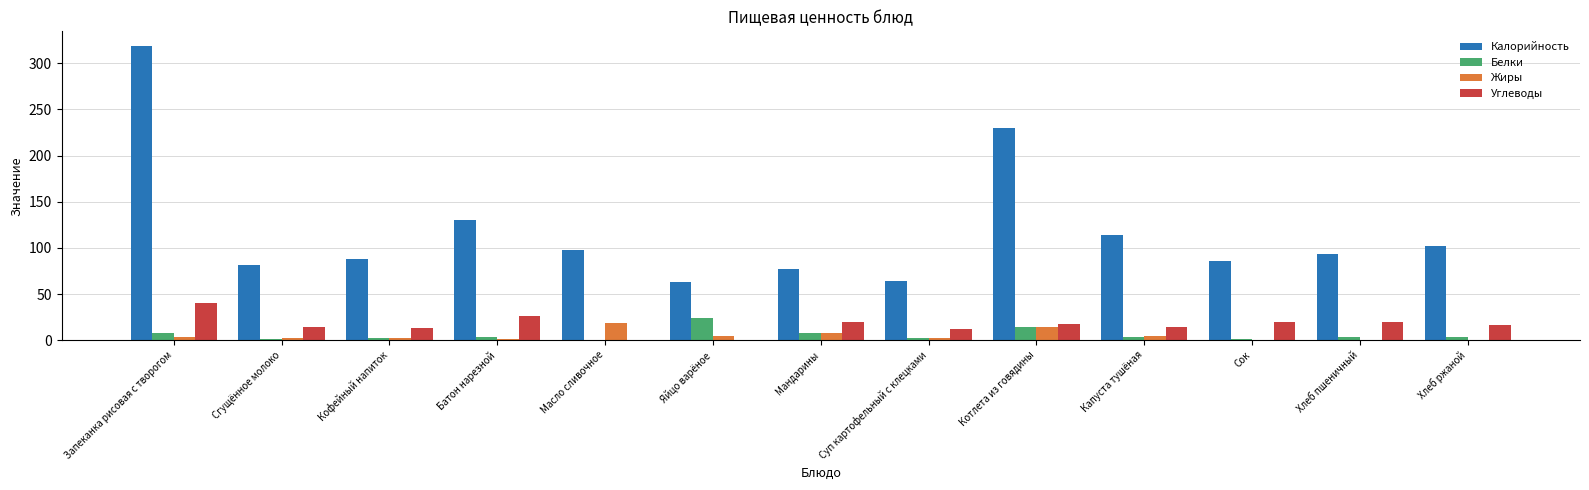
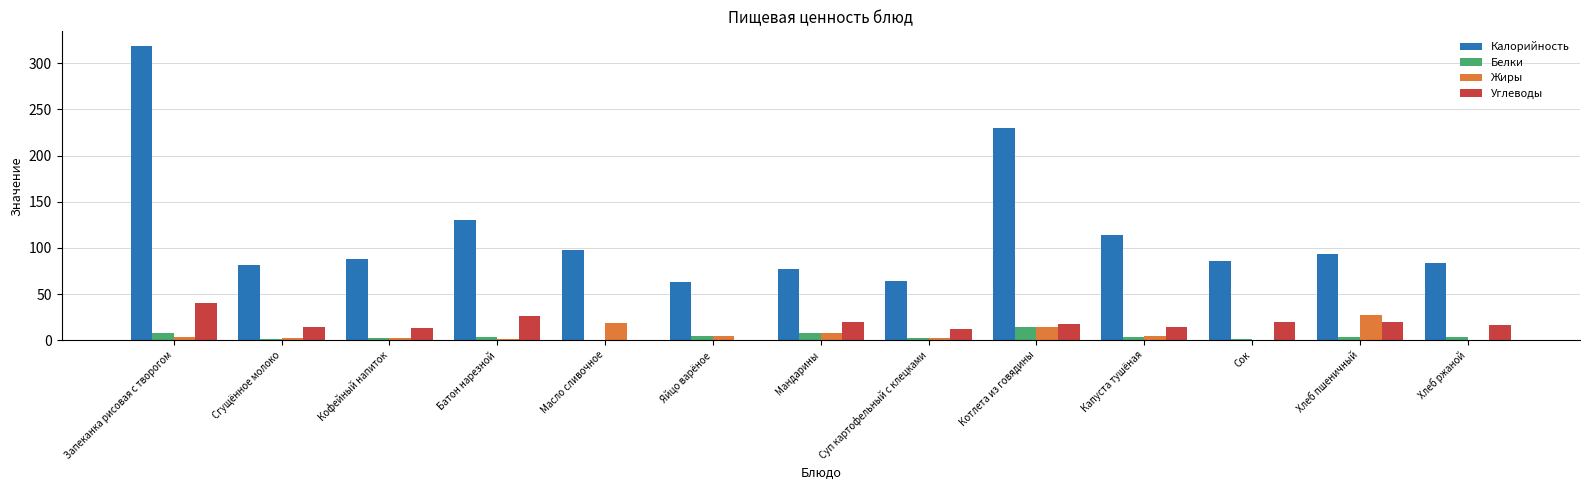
Белки, Яйцо варёное: 20 -> 10
Жиры, Хлеб пшеничный: 0 -> 30
Калорийность, Хлеб ржаной: 100 -> 80
